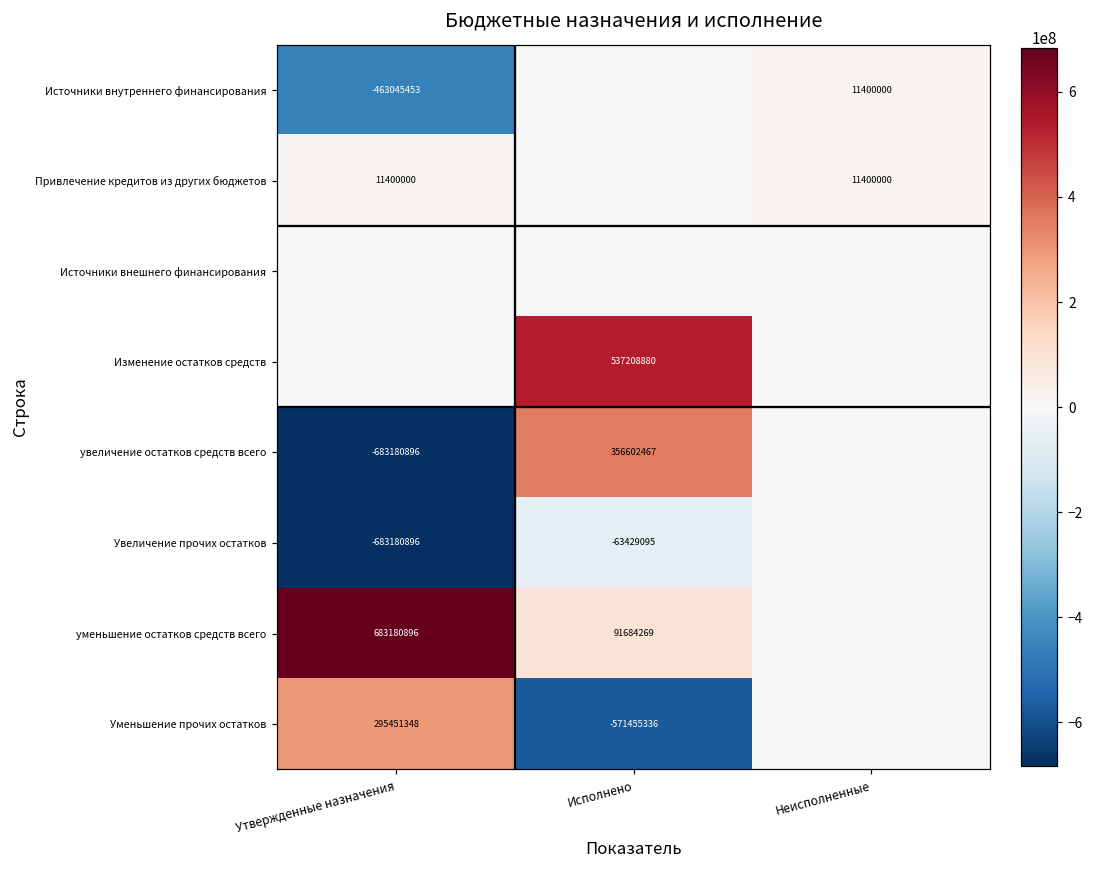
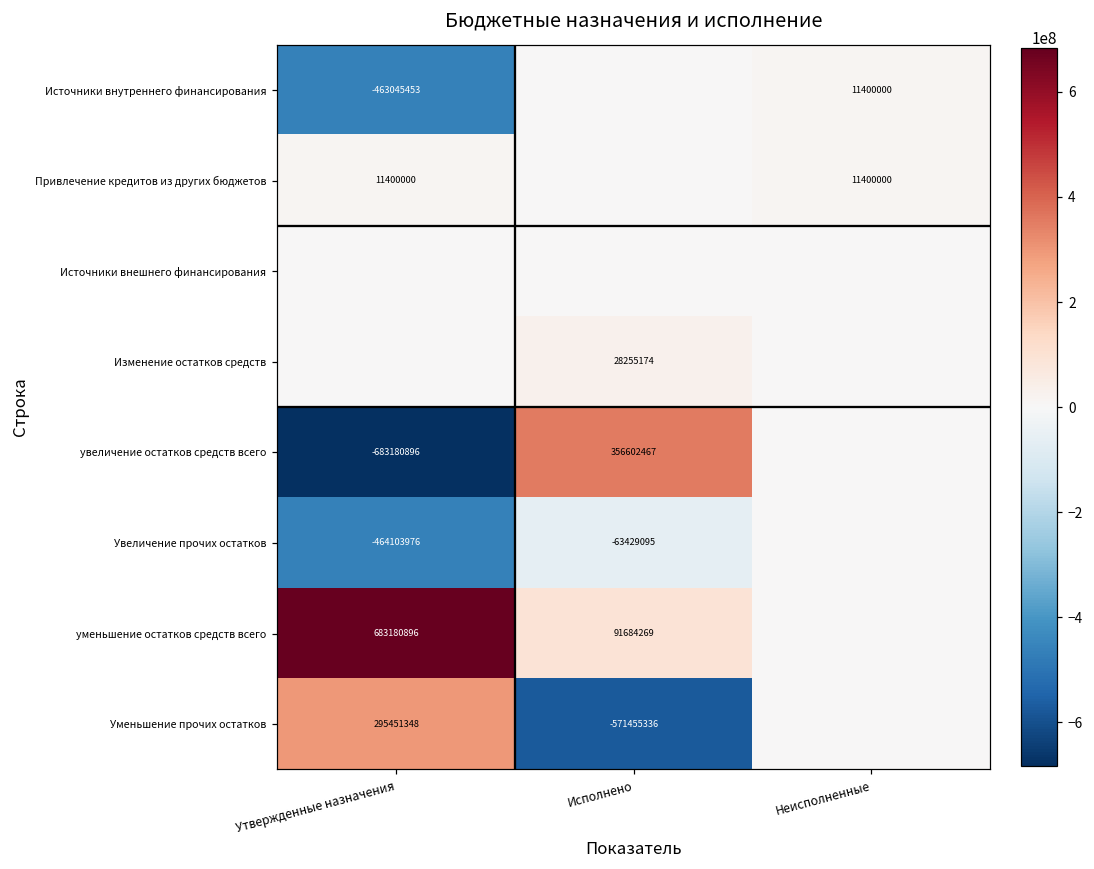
Изменение остатков средств, Исполнено: 537208880 -> 28255174
Увеличение прочих остатков, Утвержденные назначения: -683180896 -> -464103976
